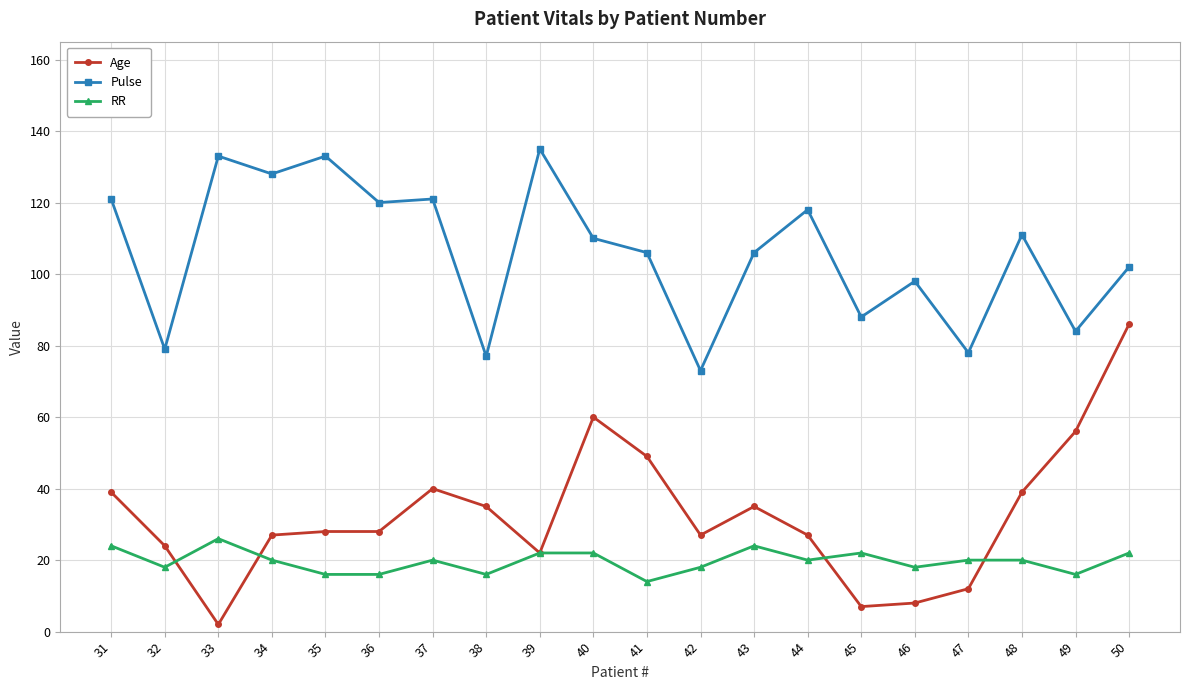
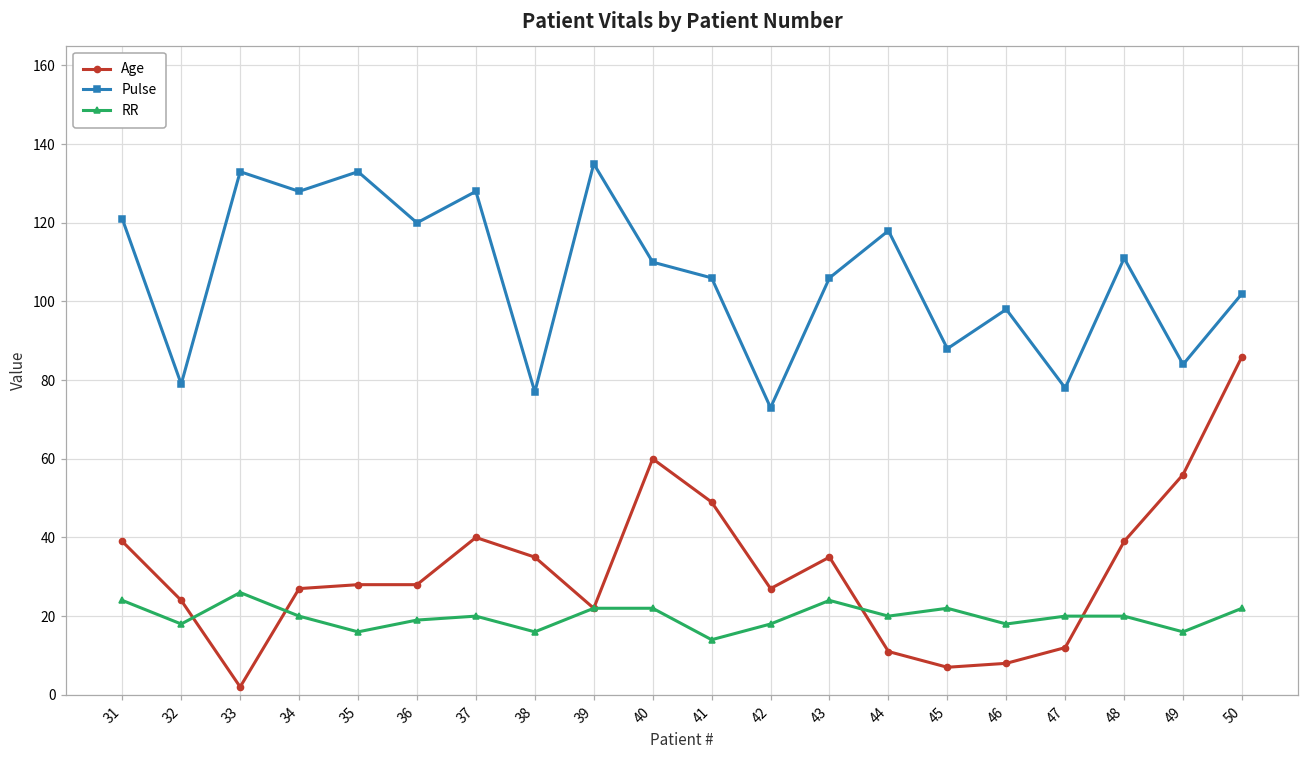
RR, 36: 16 -> 19
Pulse, 37: 121 -> 128
Age, 44: 27 -> 11
